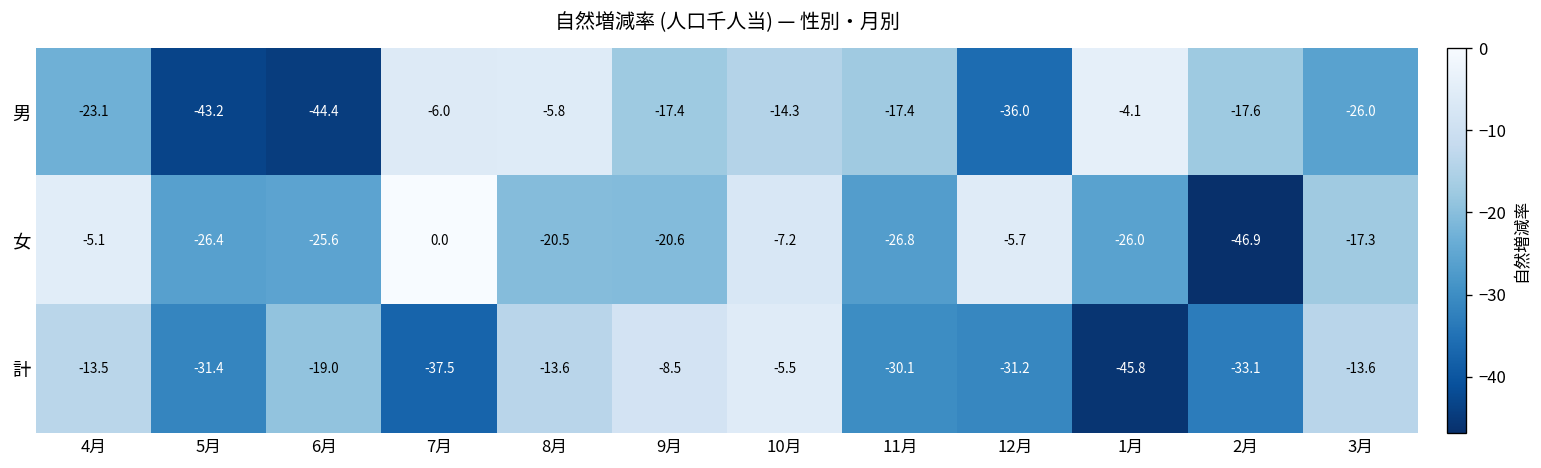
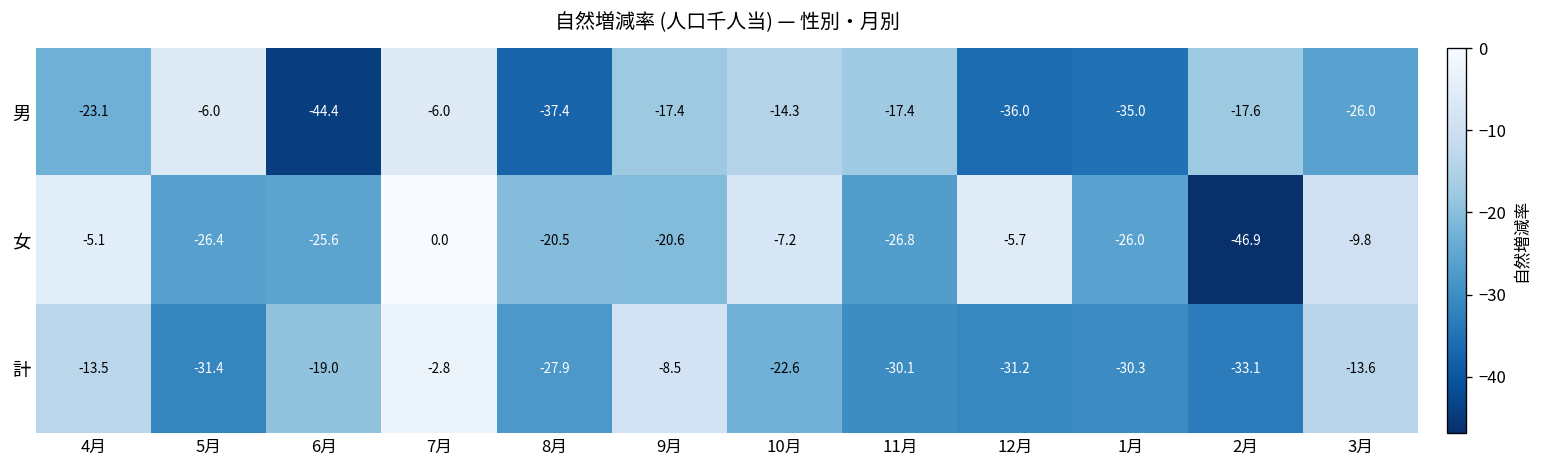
男, 5月: -43.2 -> -6.0
男, 8月: -5.8 -> -37.4
男, 1月: -4.1 -> -35.0
女, 3月: -17.3 -> -9.8
計, 7月: -37.5 -> -2.8
計, 8月: -13.6 -> -27.9
計, 10月: -5.5 -> -22.6
計, 1月: -45.8 -> -30.3
